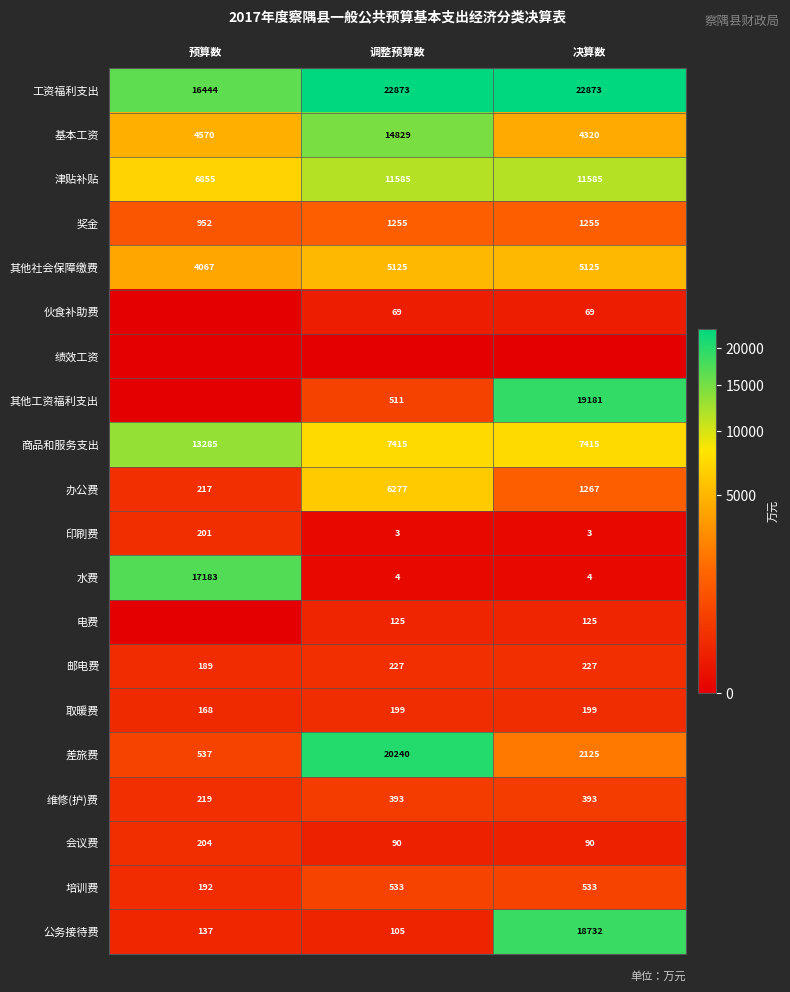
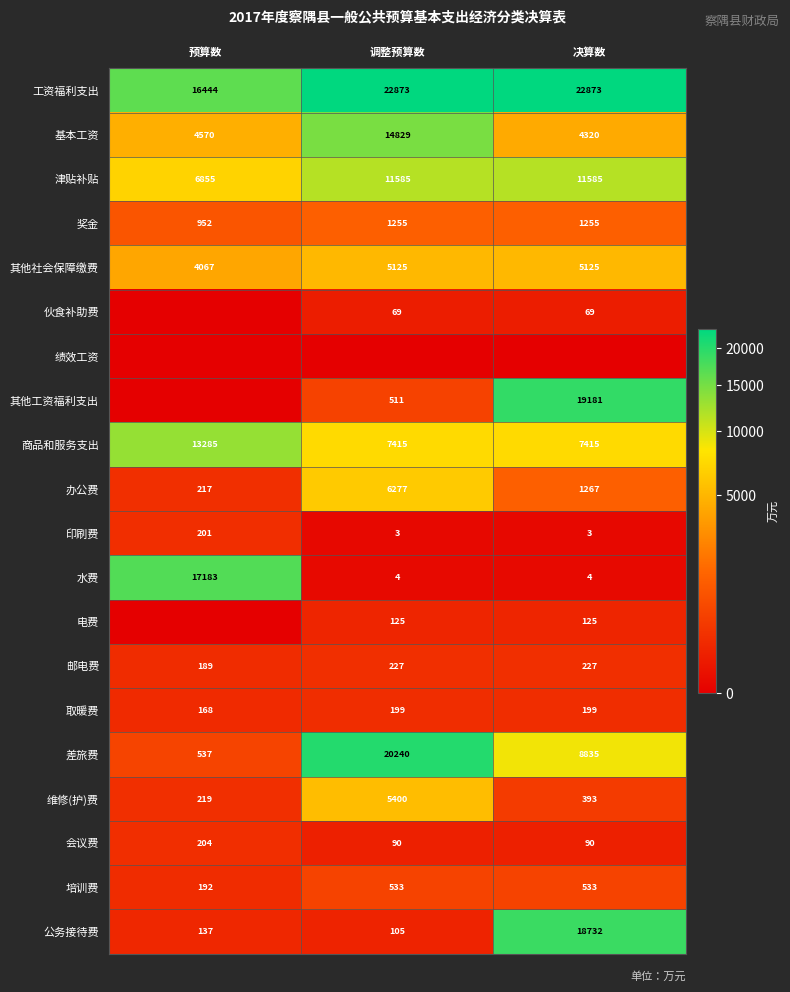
差旅费, 决算数: 2125 -> 8835
维修(护)费, 调整预算数: 393 -> 5400
